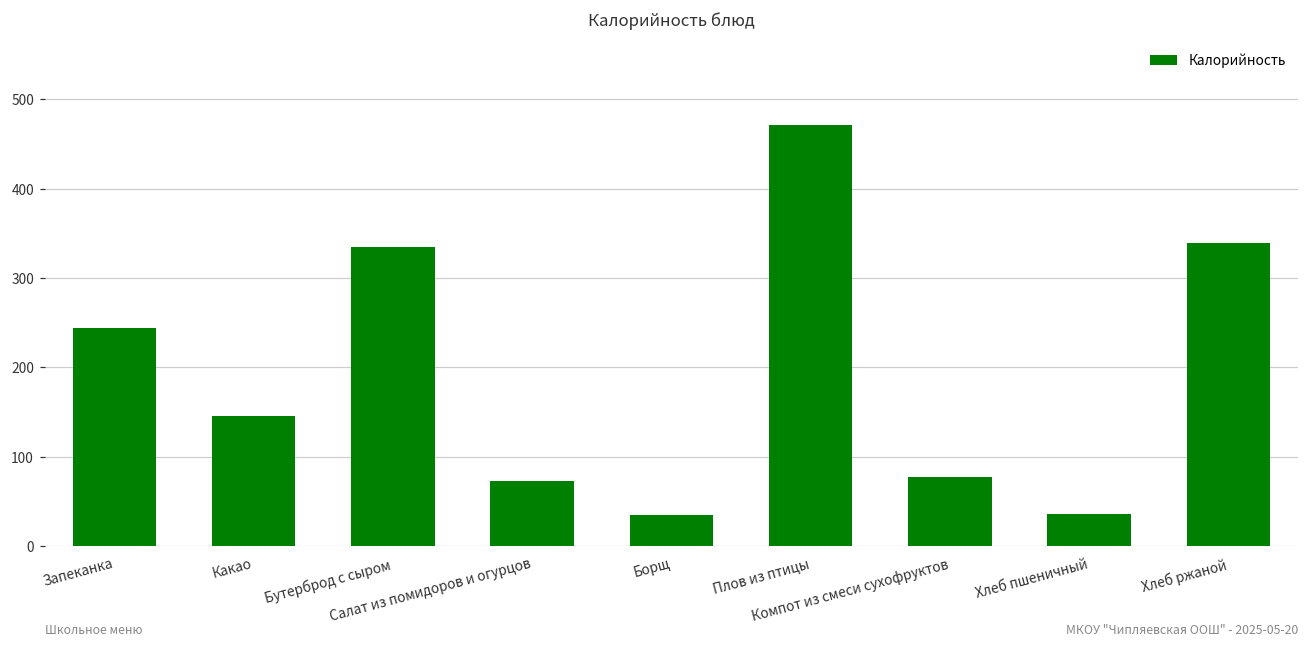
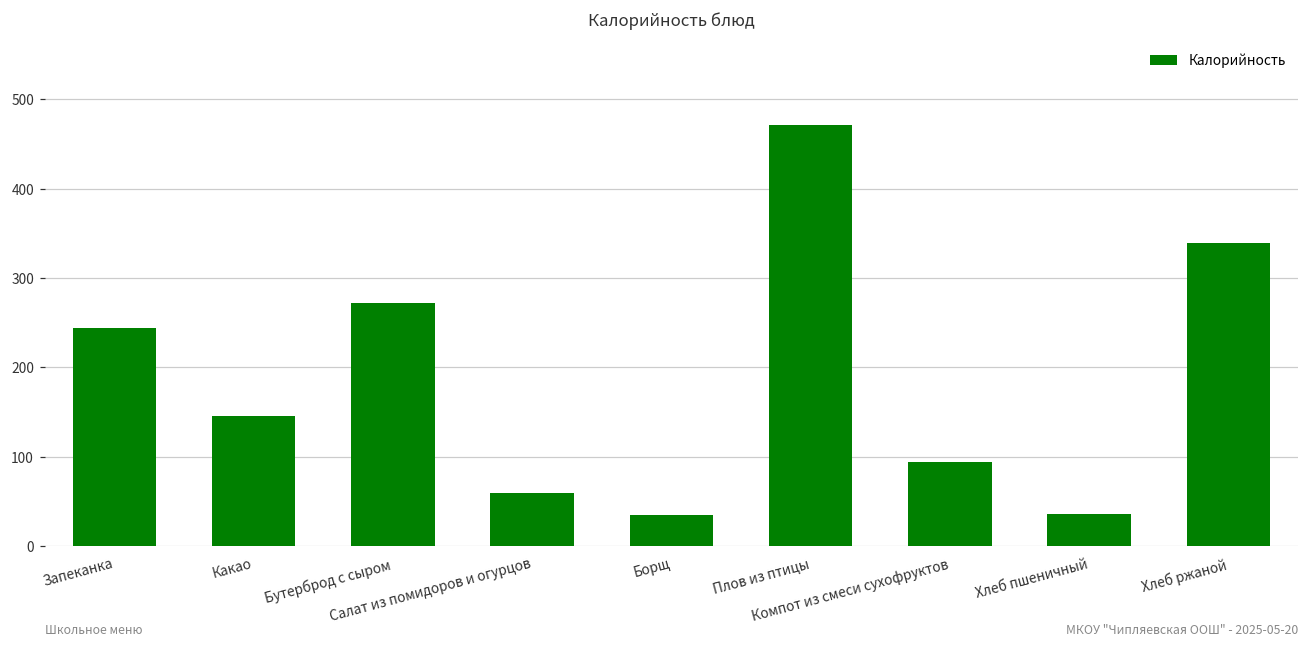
Бутерброд с сыром: 340 -> 270
Салат из помидоров и огурцов: 70 -> 60
Компот из смеси сухофруктов: 80 -> 90
